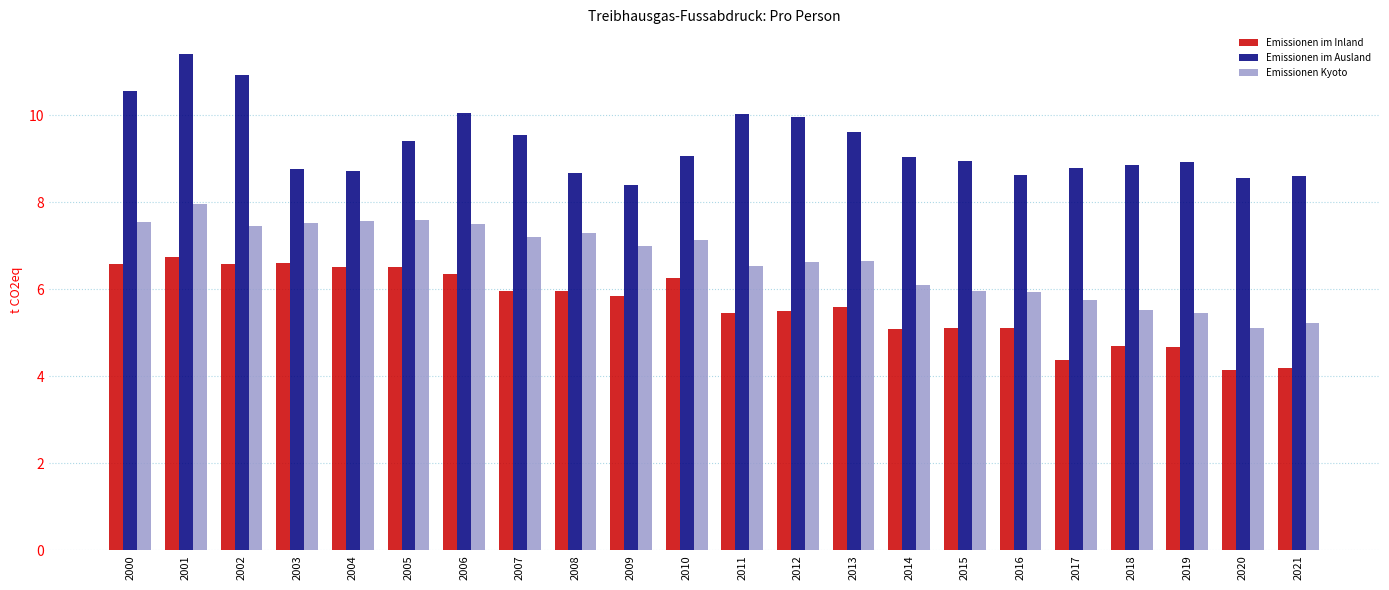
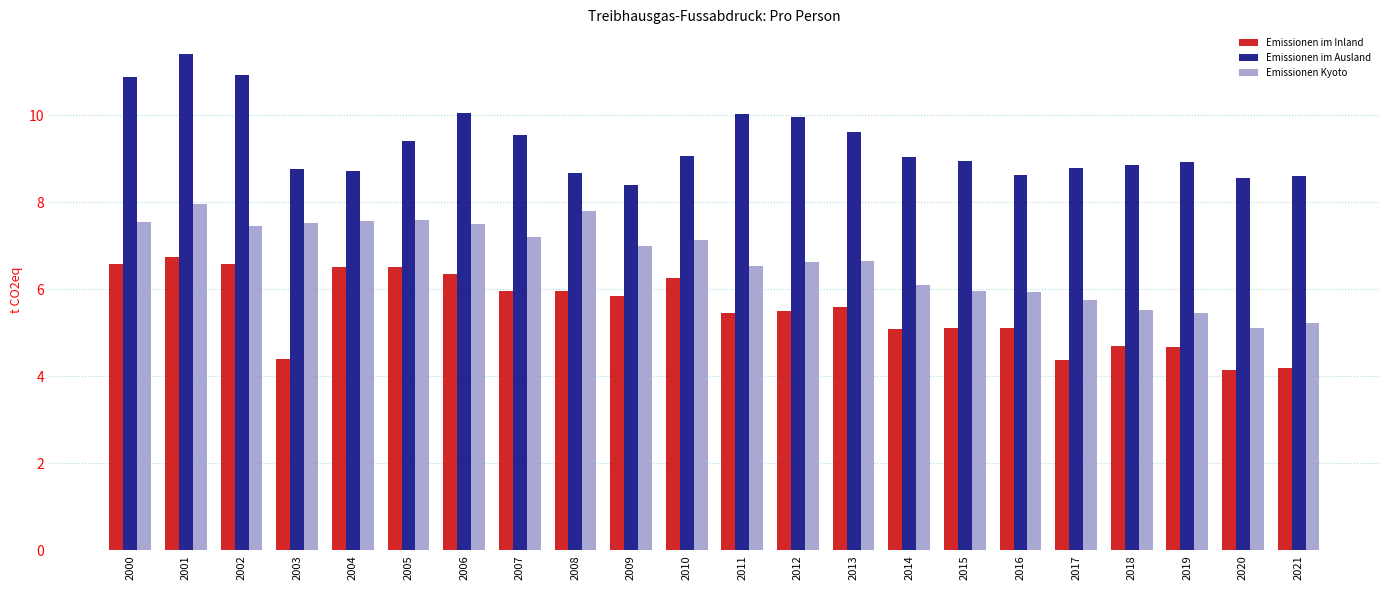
Emissionen im Ausland, 2000: 10.6 -> 10.9
Emissionen im Inland, 2003: 6.6 -> 4.4
Emissionen Kyoto, 2008: 7.3 -> 7.8
